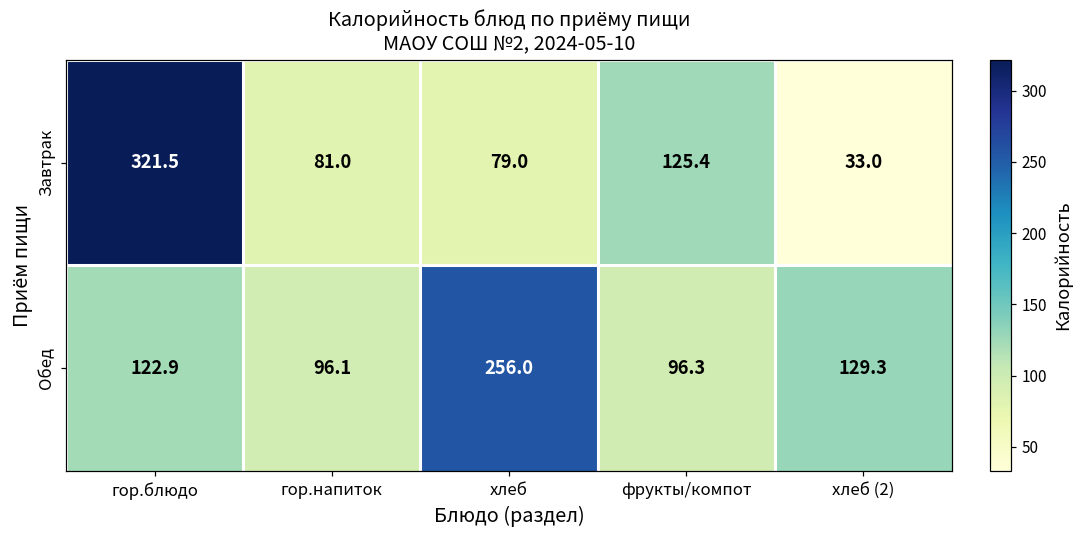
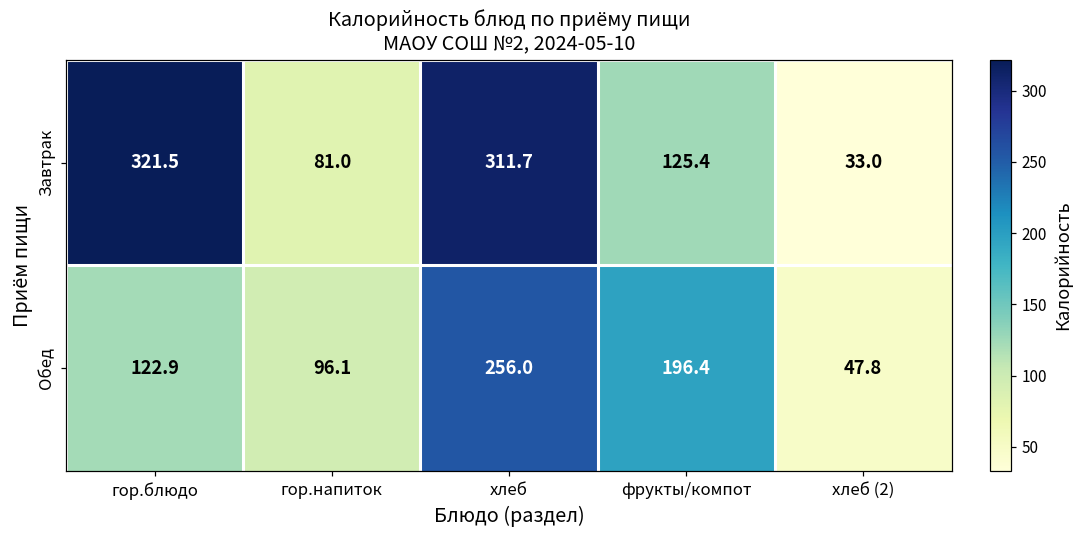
Завтрак, хлеб: 79.0 -> 311.7
Обед, фрукты/компот: 96.3 -> 196.4
Обед, хлеб (2): 129.3 -> 47.8
